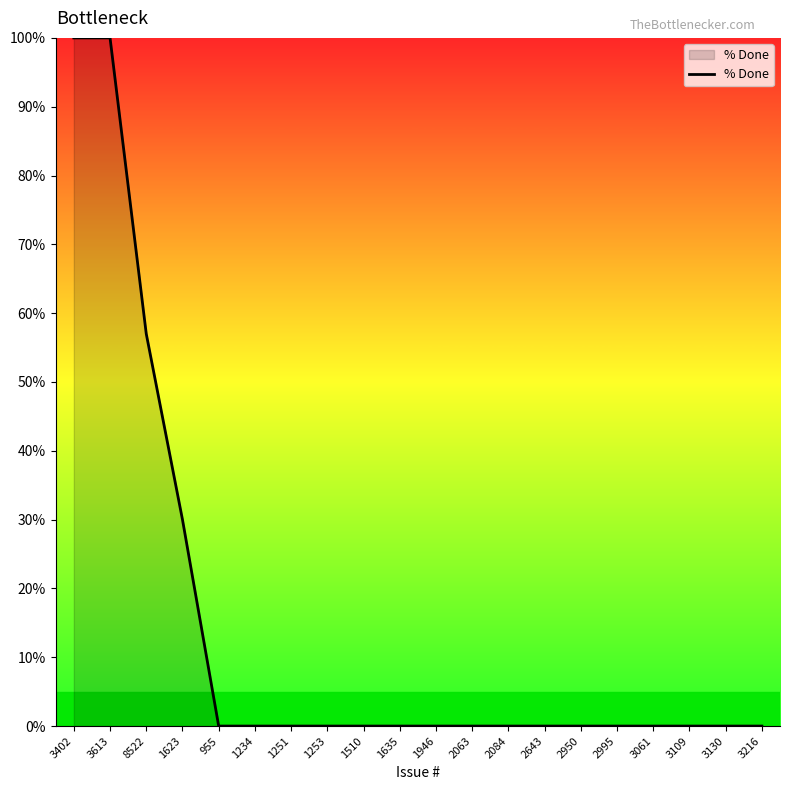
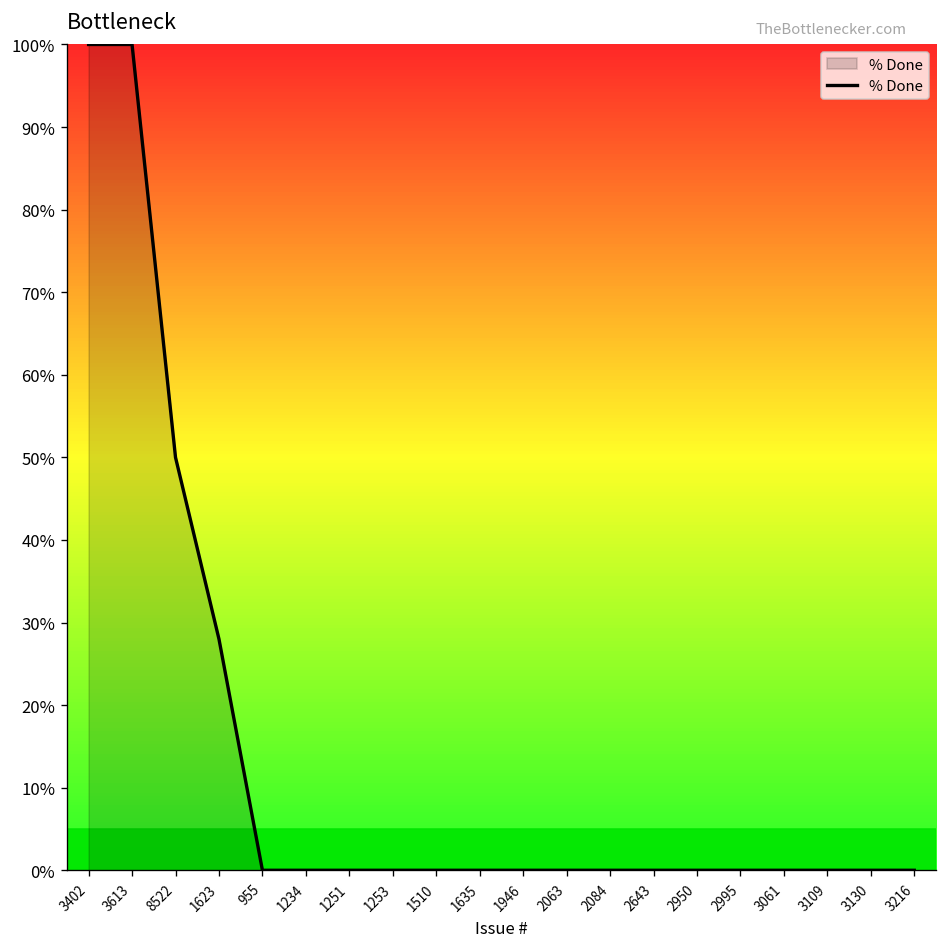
8522: 57% -> 50%
1623: 30% -> 28%
